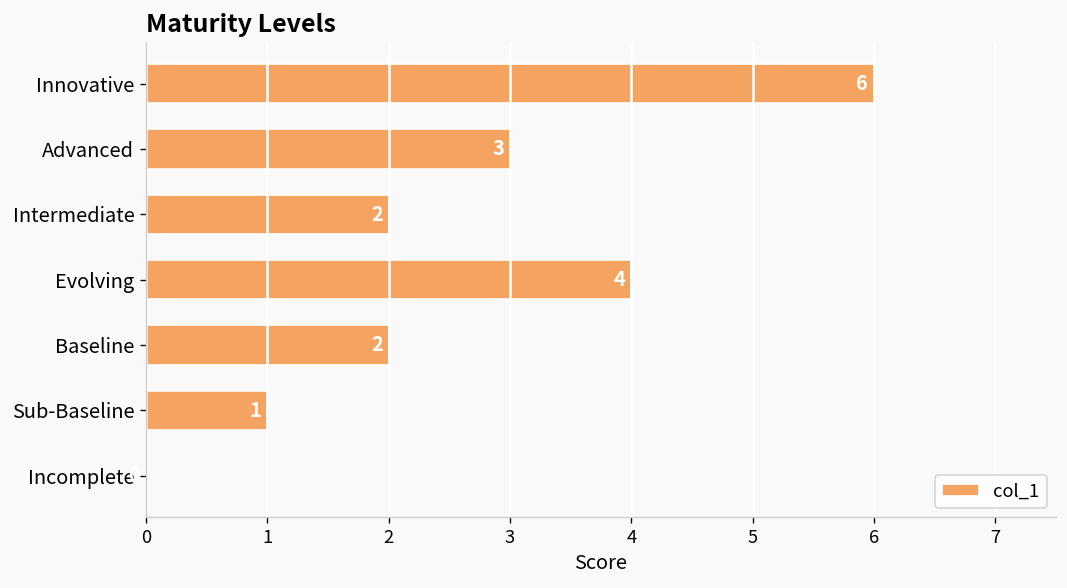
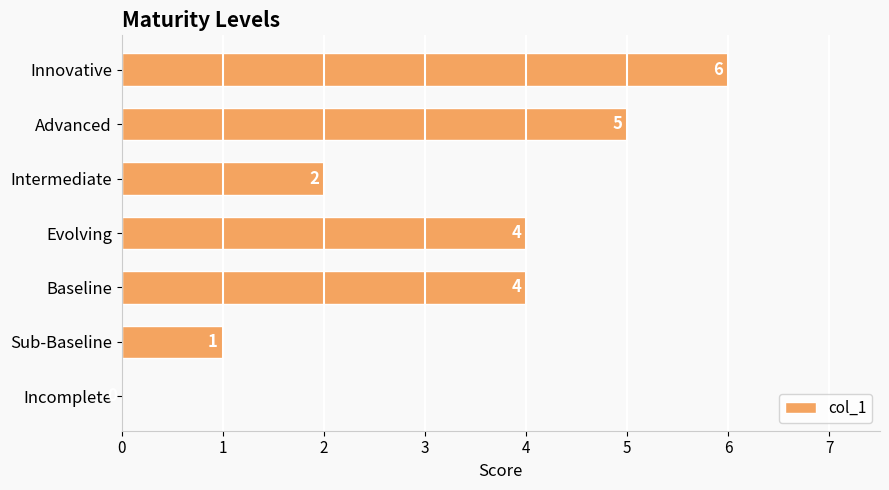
Advanced: 3 -> 5
Baseline: 2 -> 4
